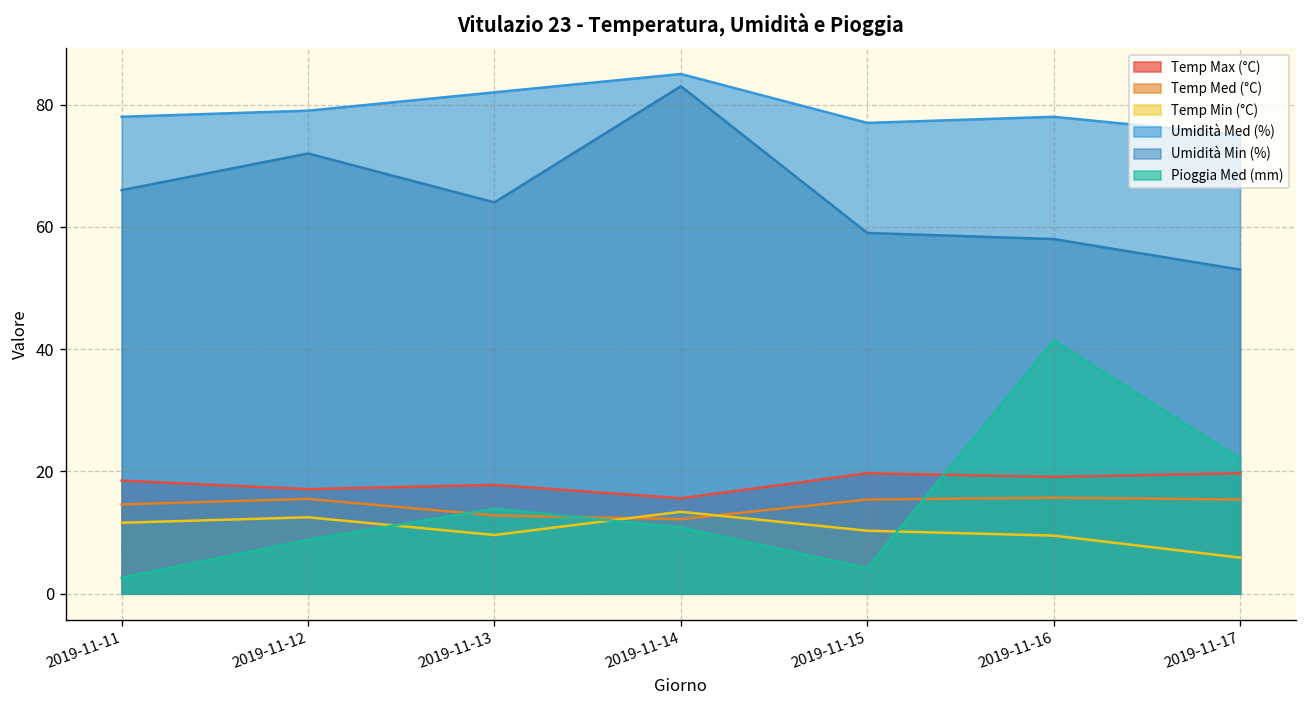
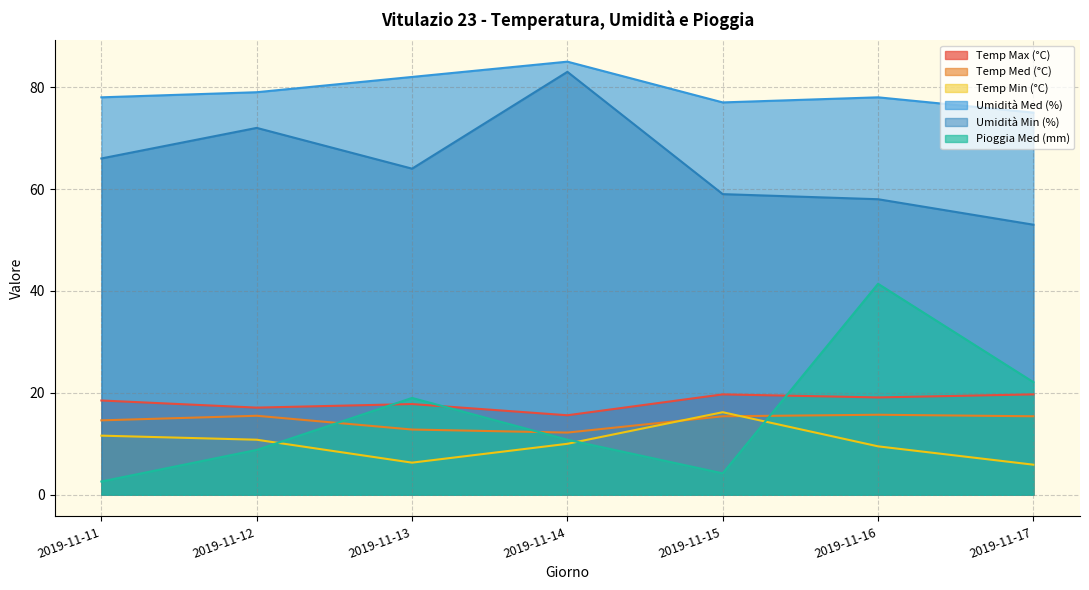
Temp Min (°C), 2019-11-12: 13 -> 11
Temp Min (°C), 2019-11-13: 10 -> 6
Pioggia Med (mm), 2019-11-13: 14 -> 19
Temp Min (°C), 2019-11-14: 13 -> 10
Temp Min (°C), 2019-11-15: 10 -> 16
